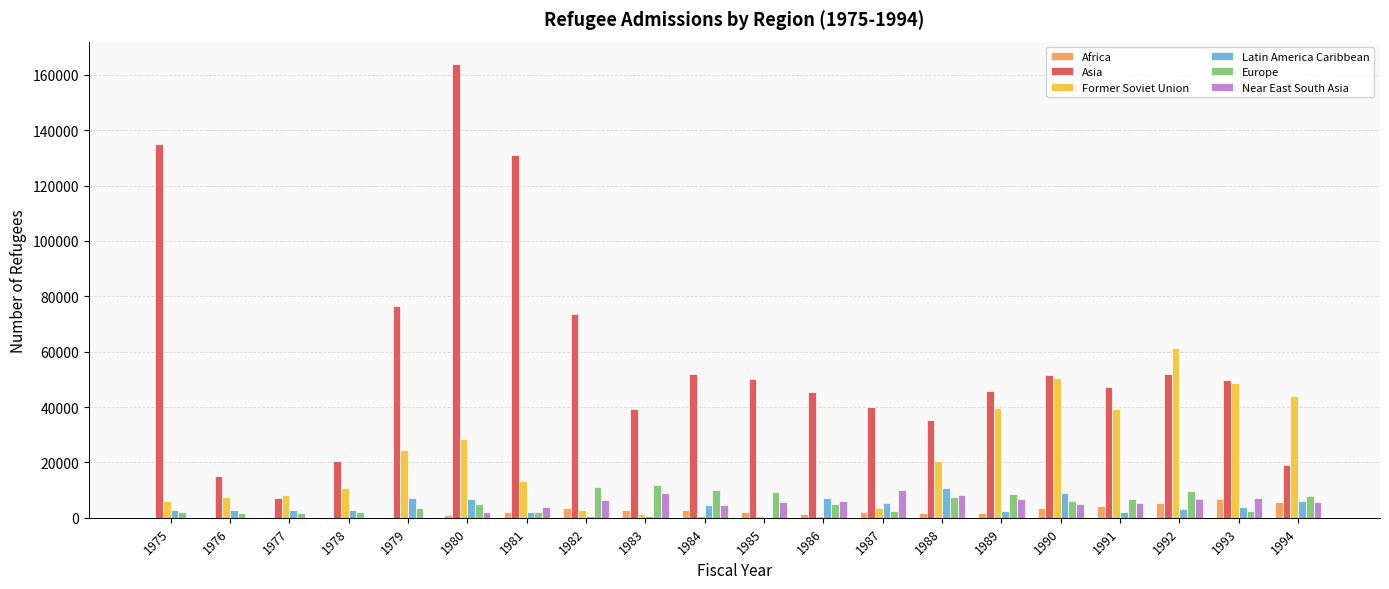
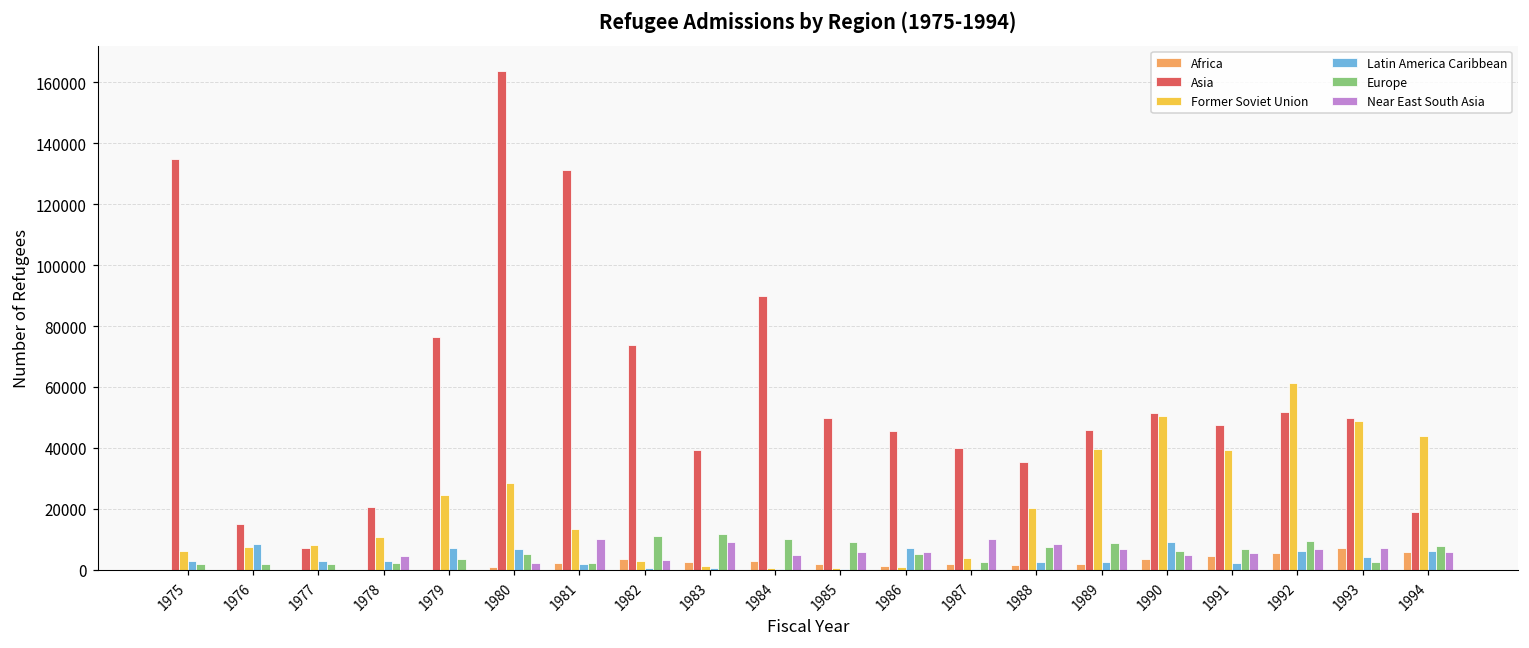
Latin America Caribbean, 1976: 3000 -> 8000
Near East South Asia, 1978: 0 -> 5000
Near East South Asia, 1981: 4000 -> 10000
Near East South Asia, 1982: 6000 -> 3000
Asia, 1984: 52000 -> 90000
Latin America Caribbean, 1984: 5000 -> 0
Latin America Caribbean, 1987: 5000 -> 0
Latin America Caribbean, 1988: 11000 -> 2000
Latin America Caribbean, 1992: 3000 -> 6000
